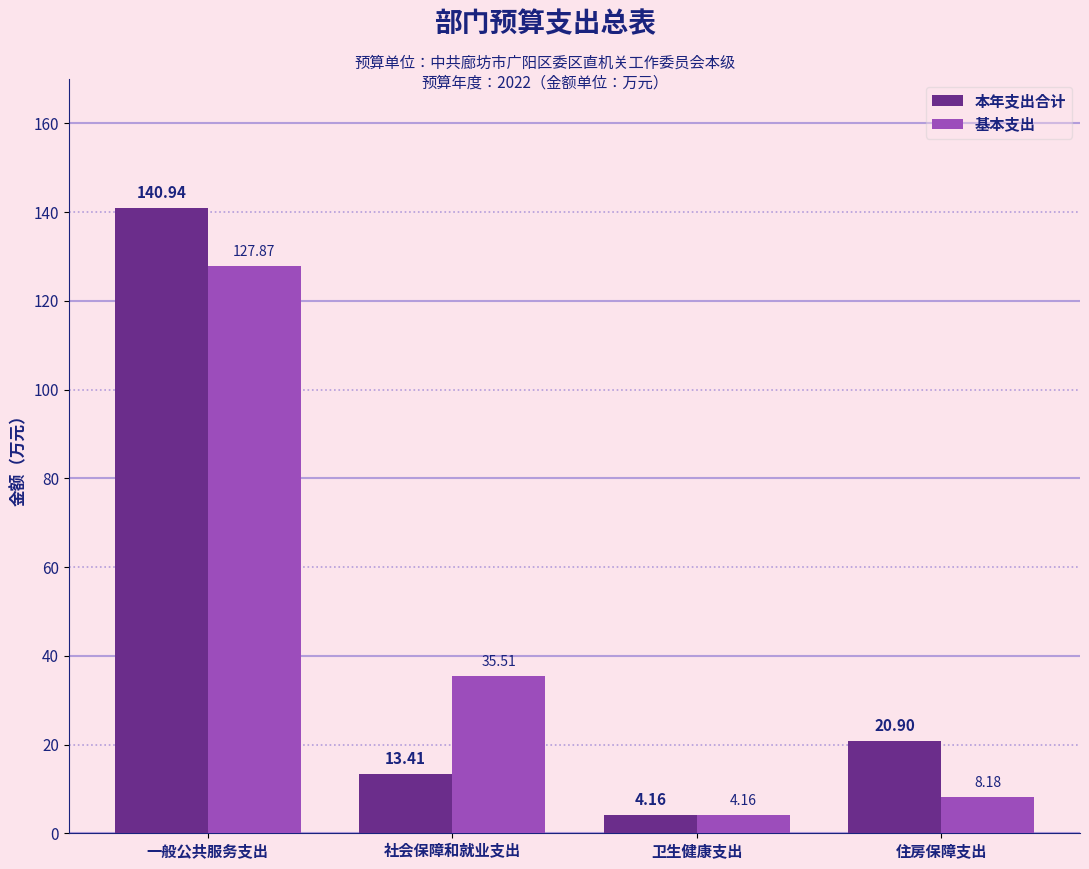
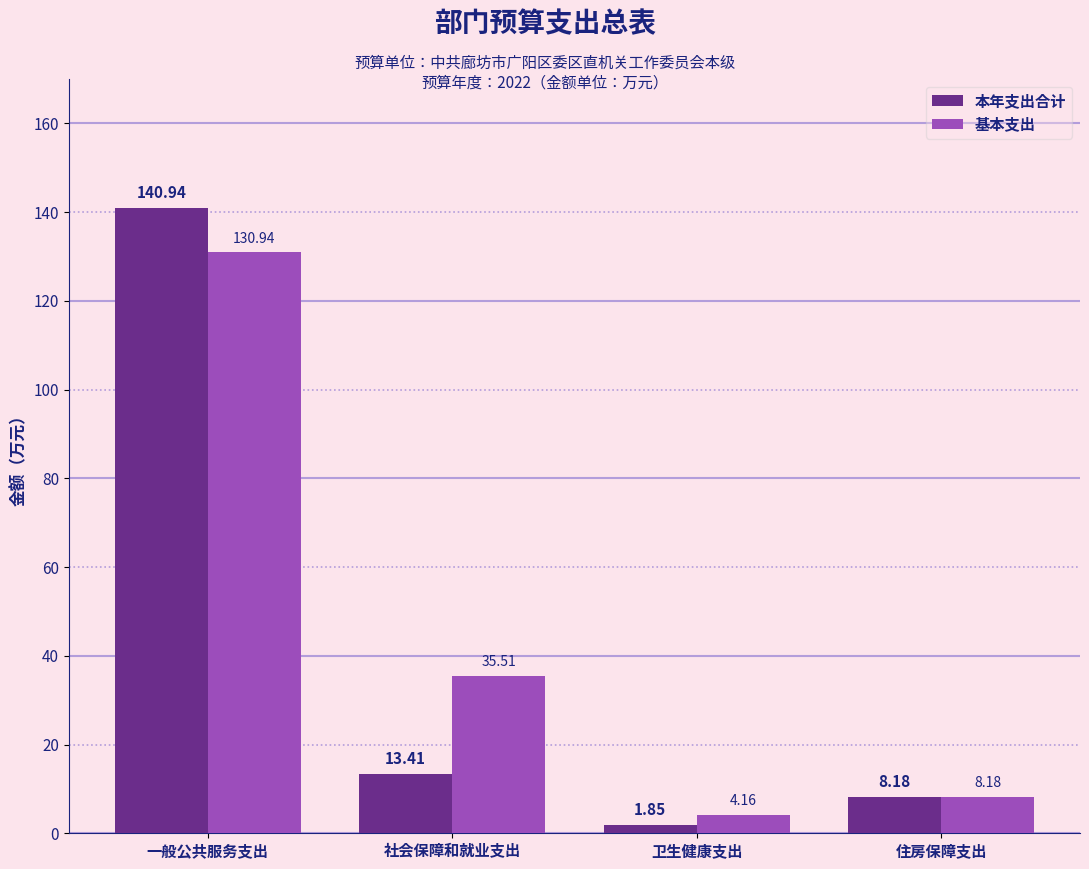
基本支出, 一般公共服务支出: 127.87 -> 130.94
本年支出合计, 卫生健康支出: 4.16 -> 1.85
本年支出合计, 住房保障支出: 20.90 -> 8.18
